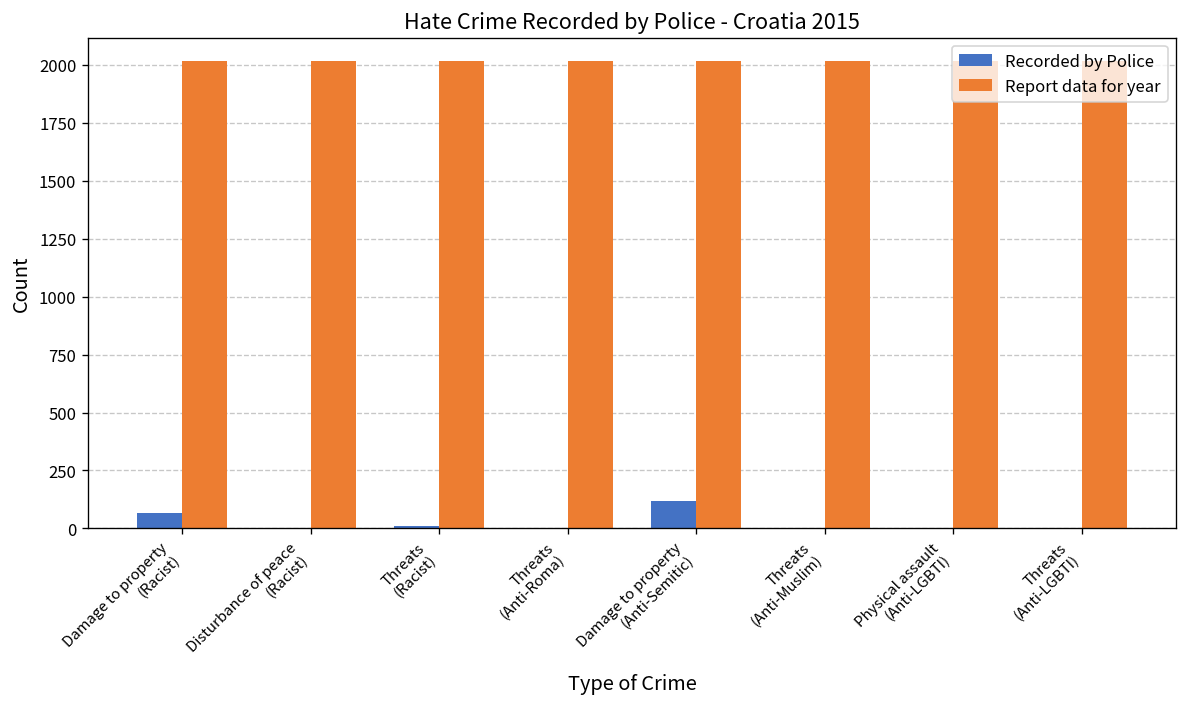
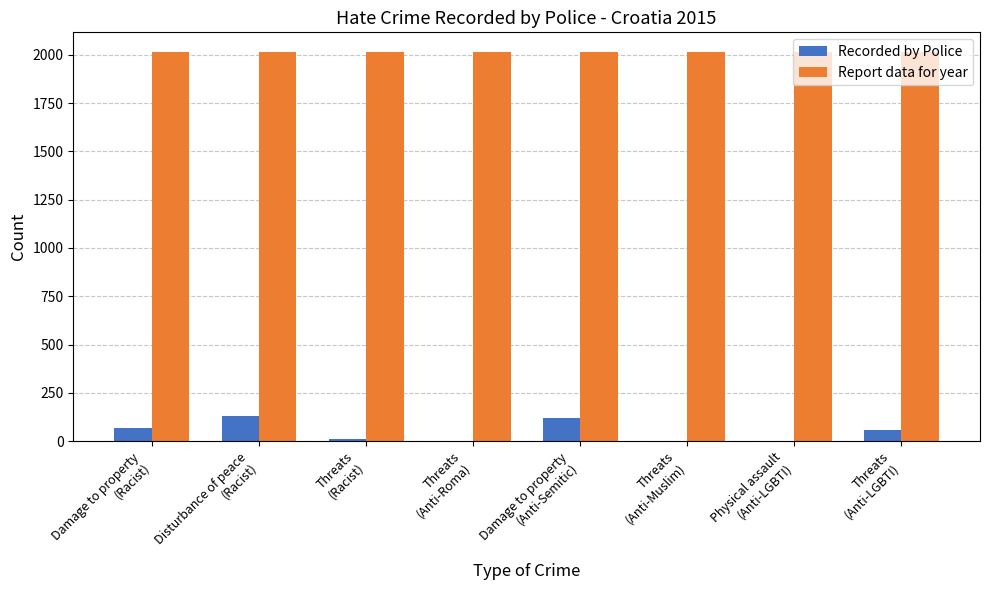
Recorded by Police, Disturbance of peace (Racist): 0 -> 130
Recorded by Police, Threats (Anti-LGBTI): 0 -> 60
